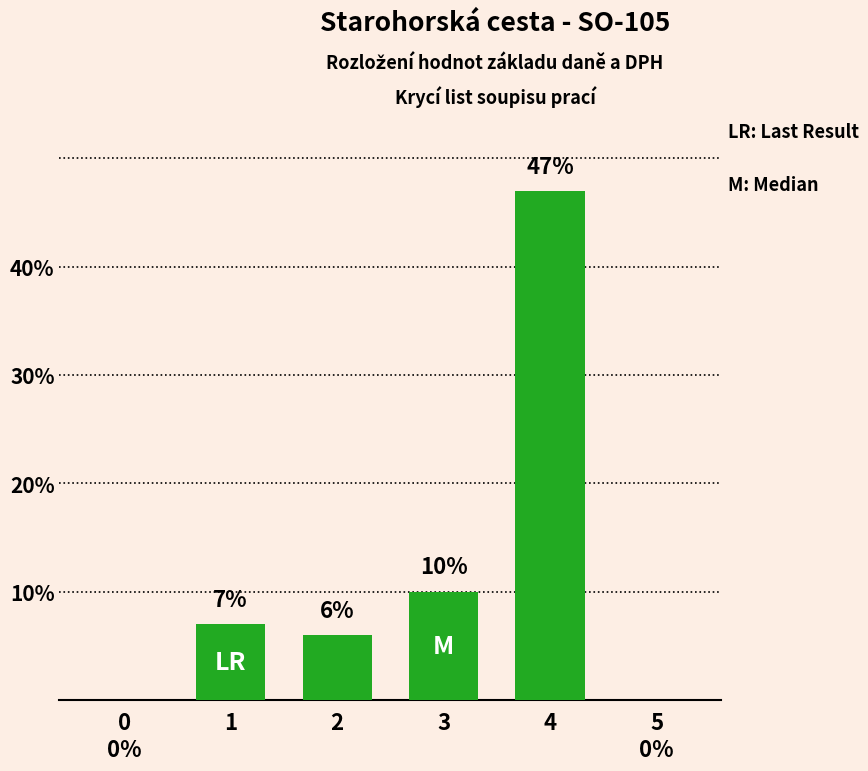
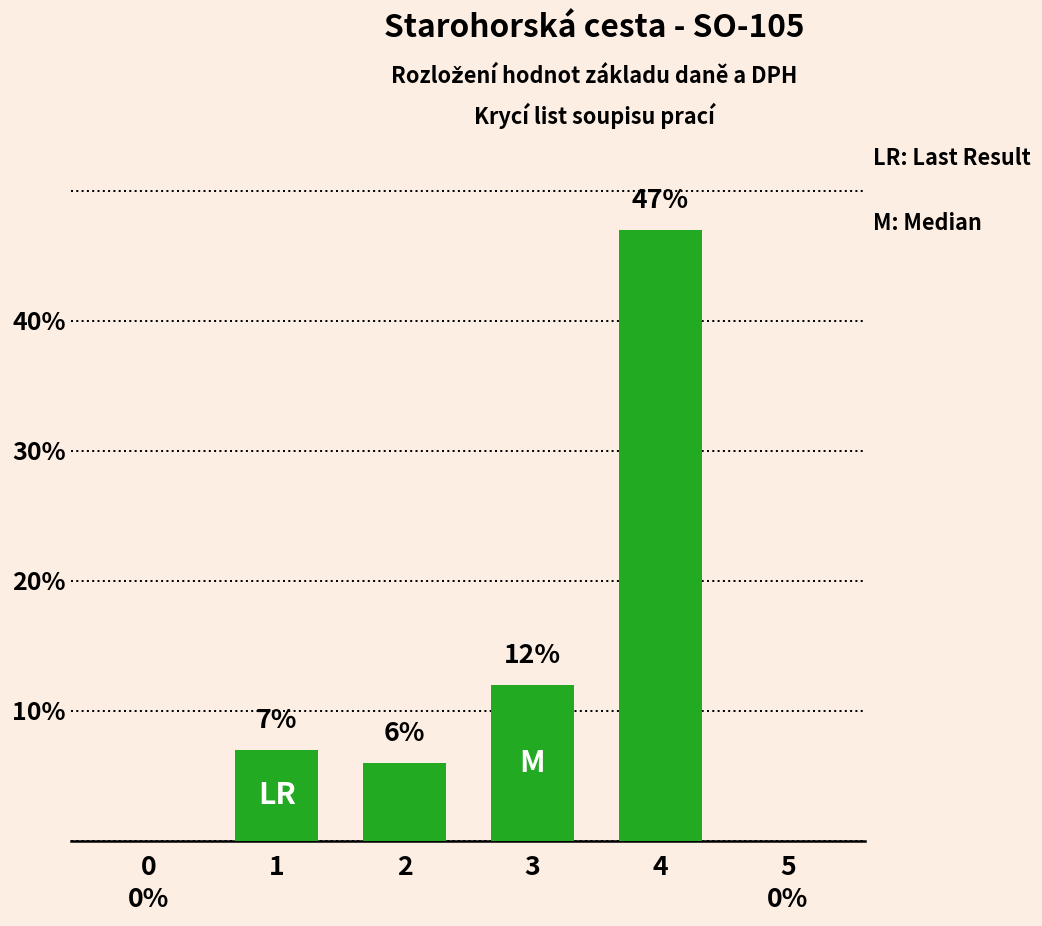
3: 10% -> 12%
